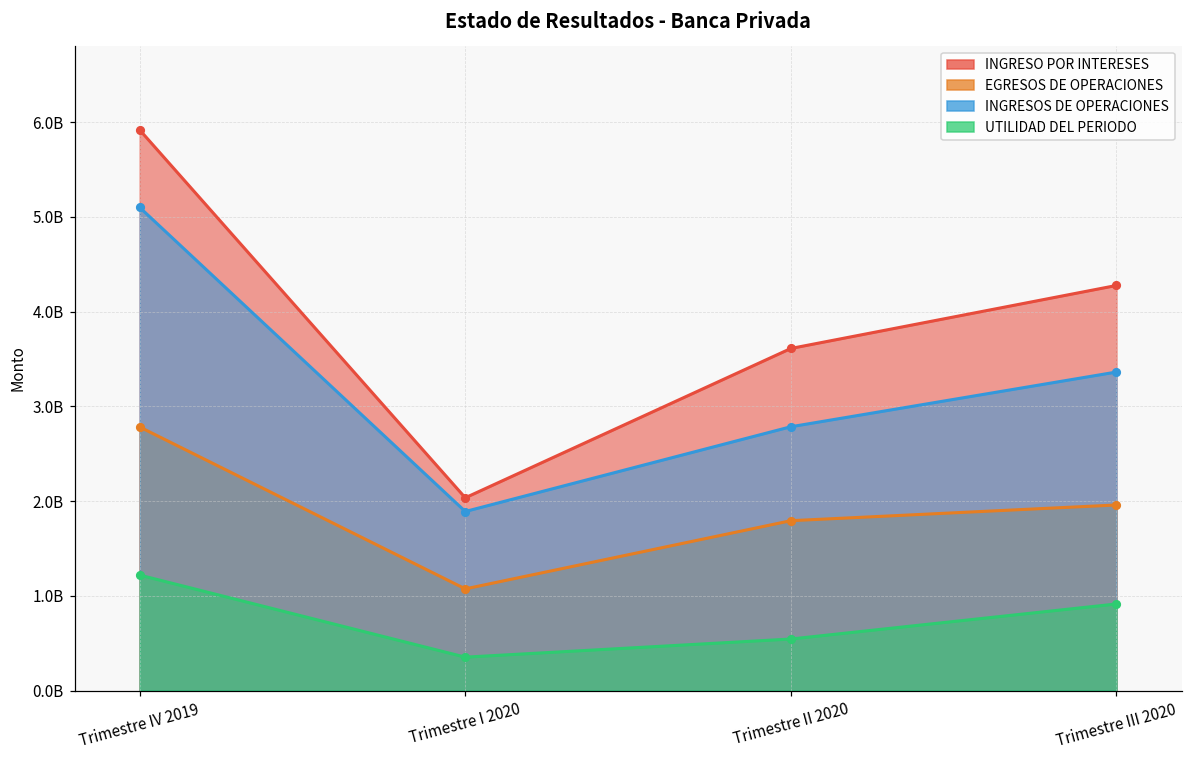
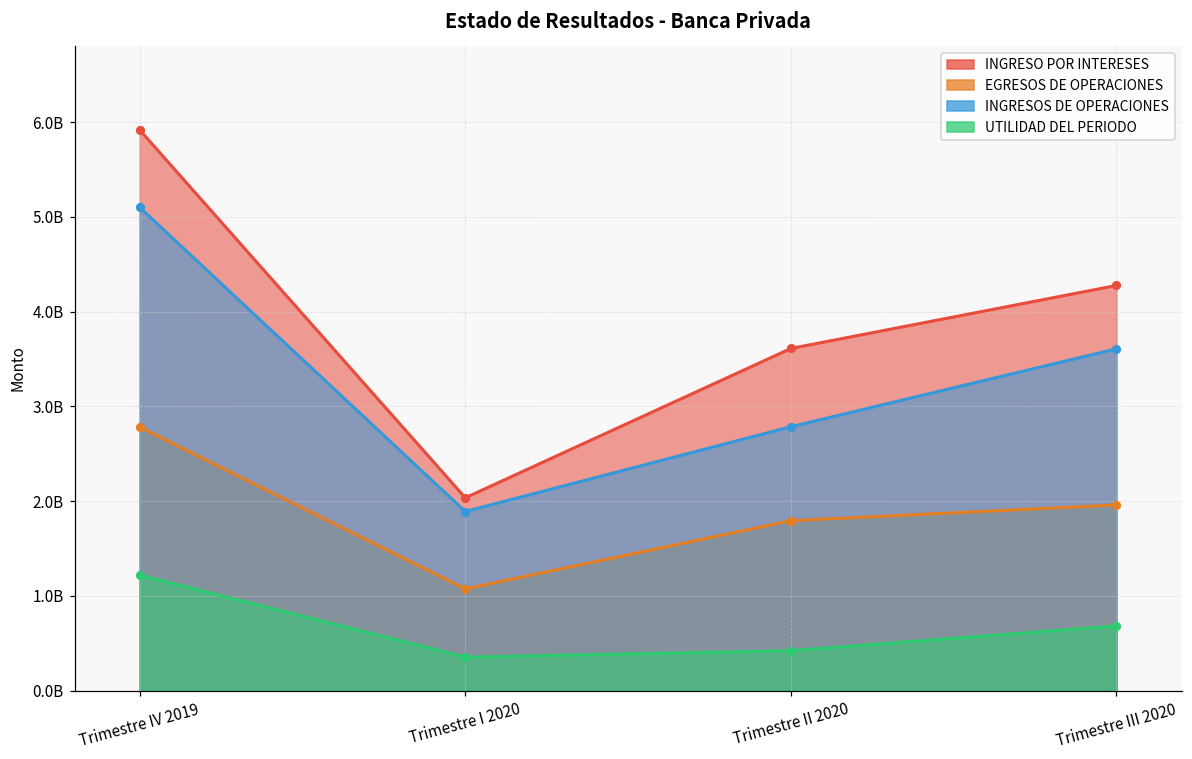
UTILIDAD DEL PERIODO, Trimestre II 2020: 500000000 -> 400000000
INGRESOS DE OPERACIONES, Trimestre III 2020: 3400000000 -> 3600000000
UTILIDAD DEL PERIODO, Trimestre III 2020: 900000000 -> 700000000
